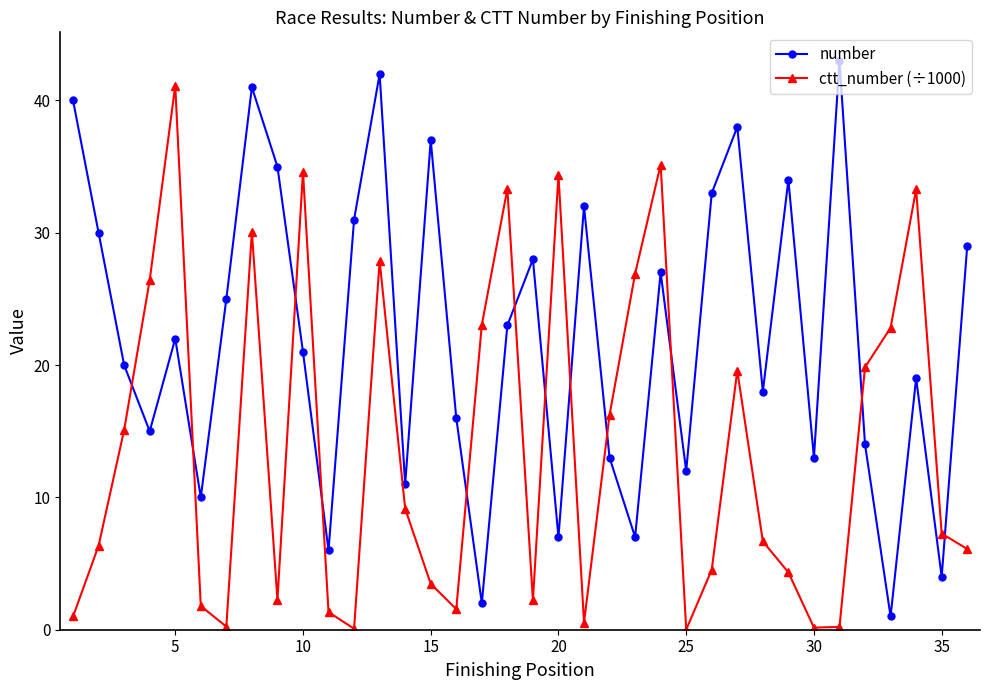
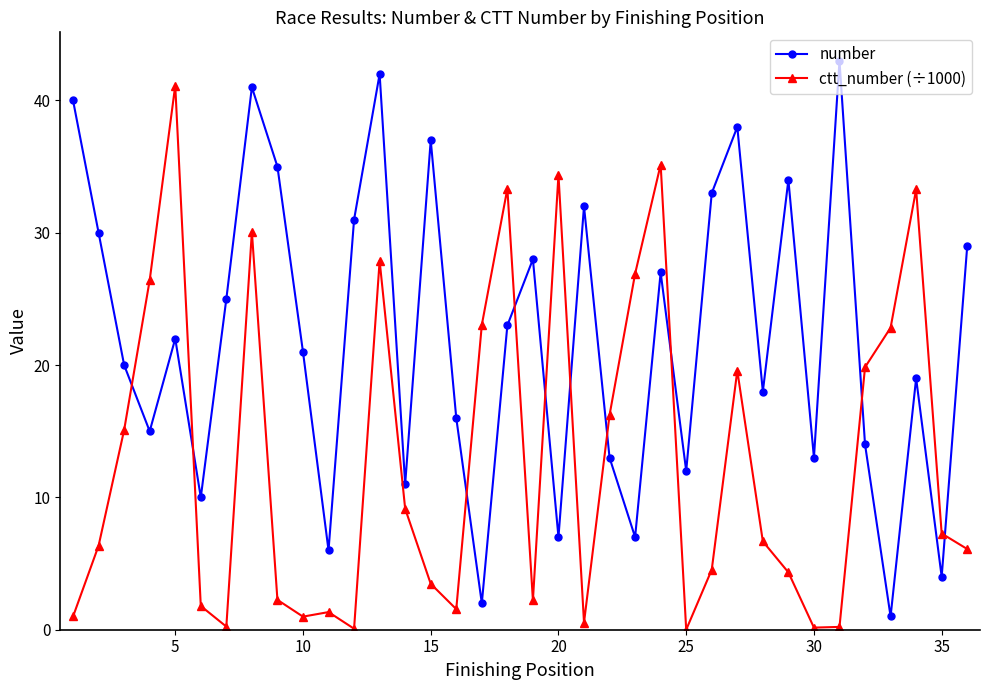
ctt_number (÷1000), 10: 34.6 -> 1.0
